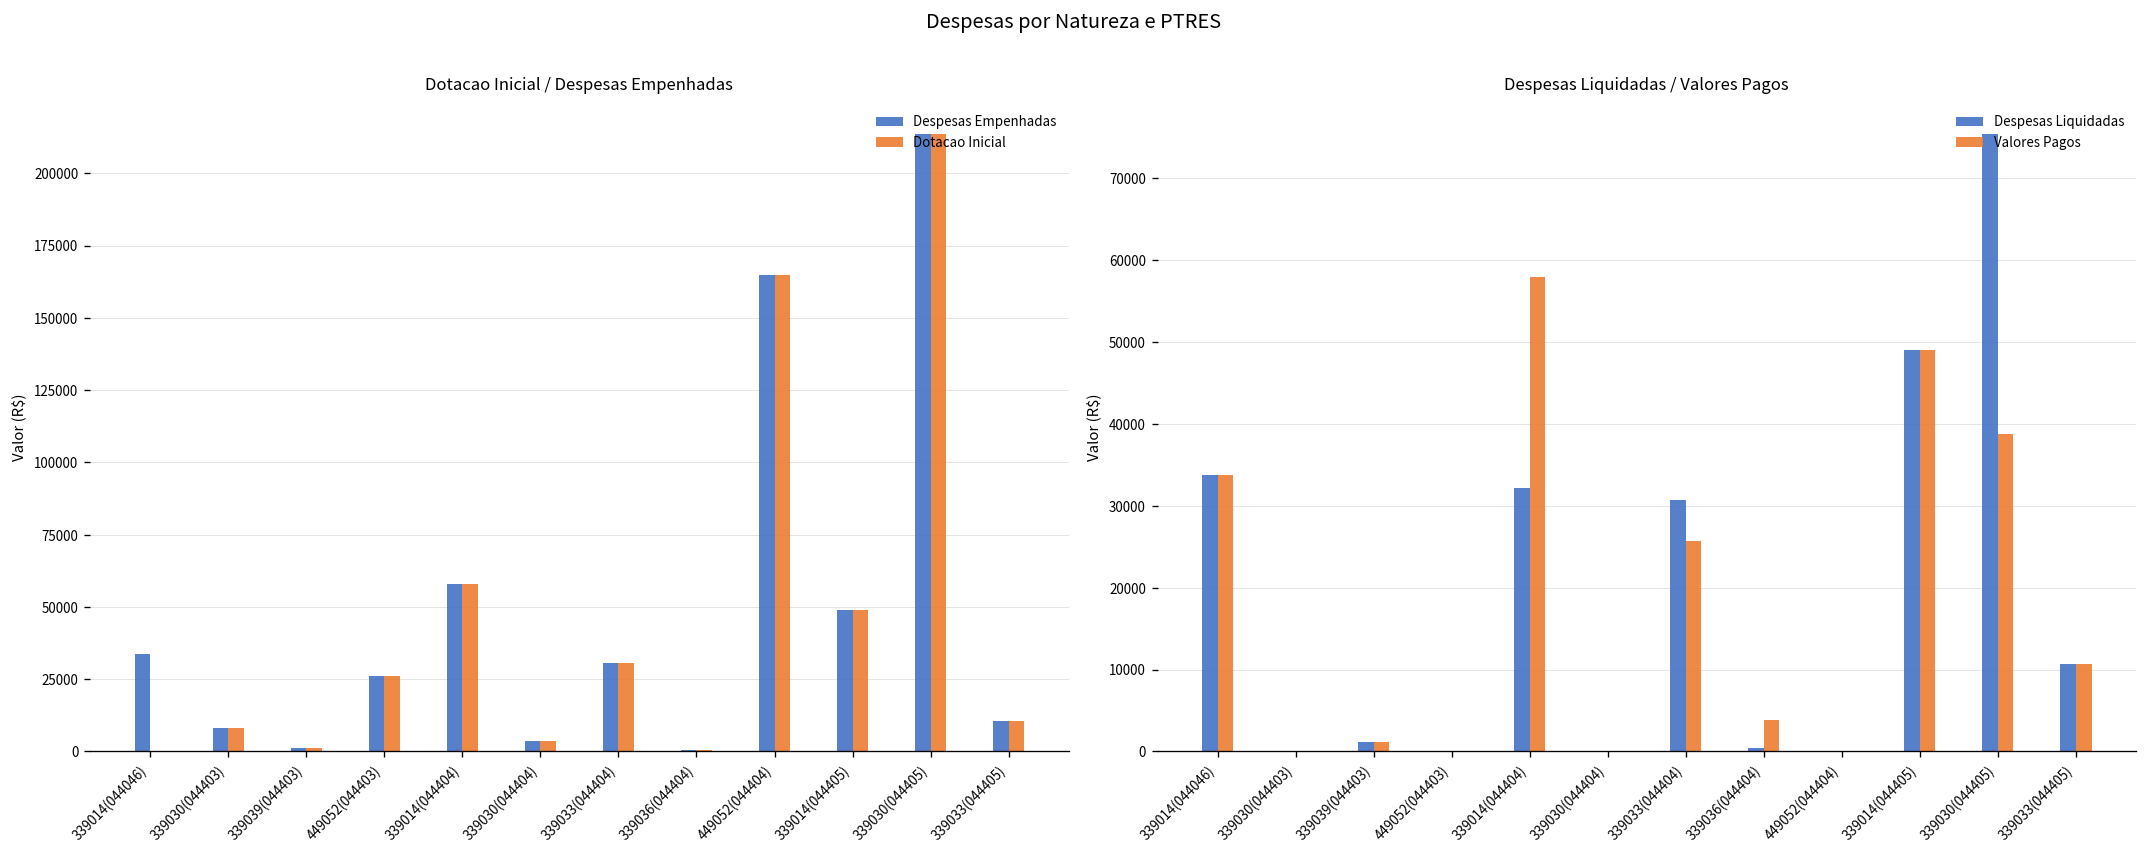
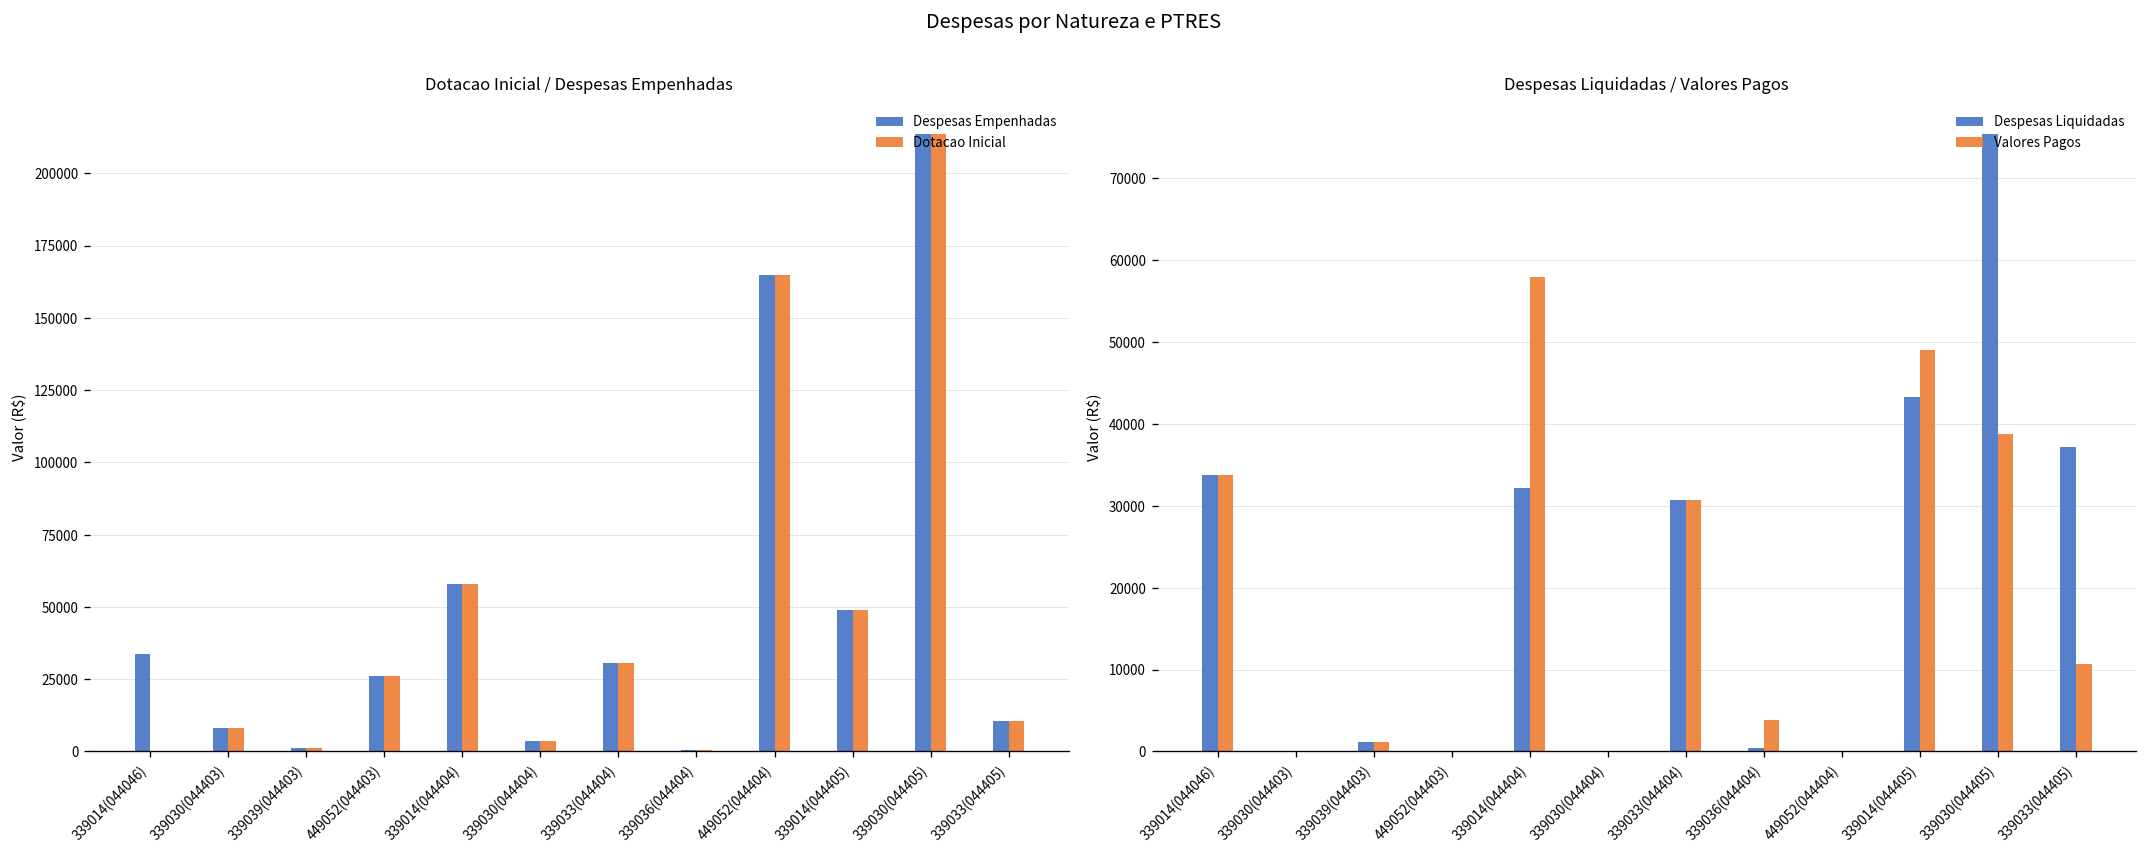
Despesas Liquidadas / Valores Pagos, Valores Pagos, 339033(044404): 26000 -> 31000
Despesas Liquidadas / Valores Pagos, Despesas Liquidadas, 339014(044405): 49000 -> 43000
Despesas Liquidadas / Valores Pagos, Despesas Liquidadas, 339033(044405): 11000 -> 37000
